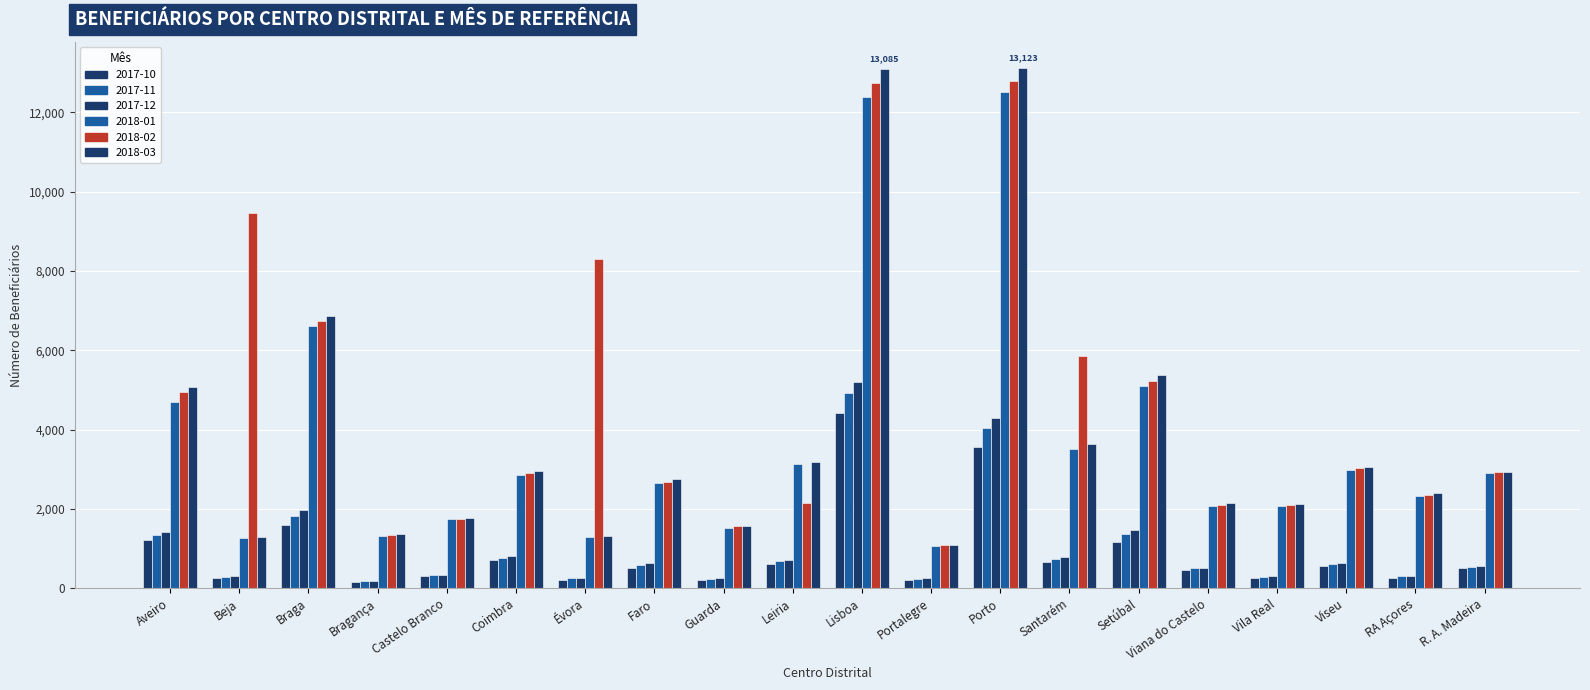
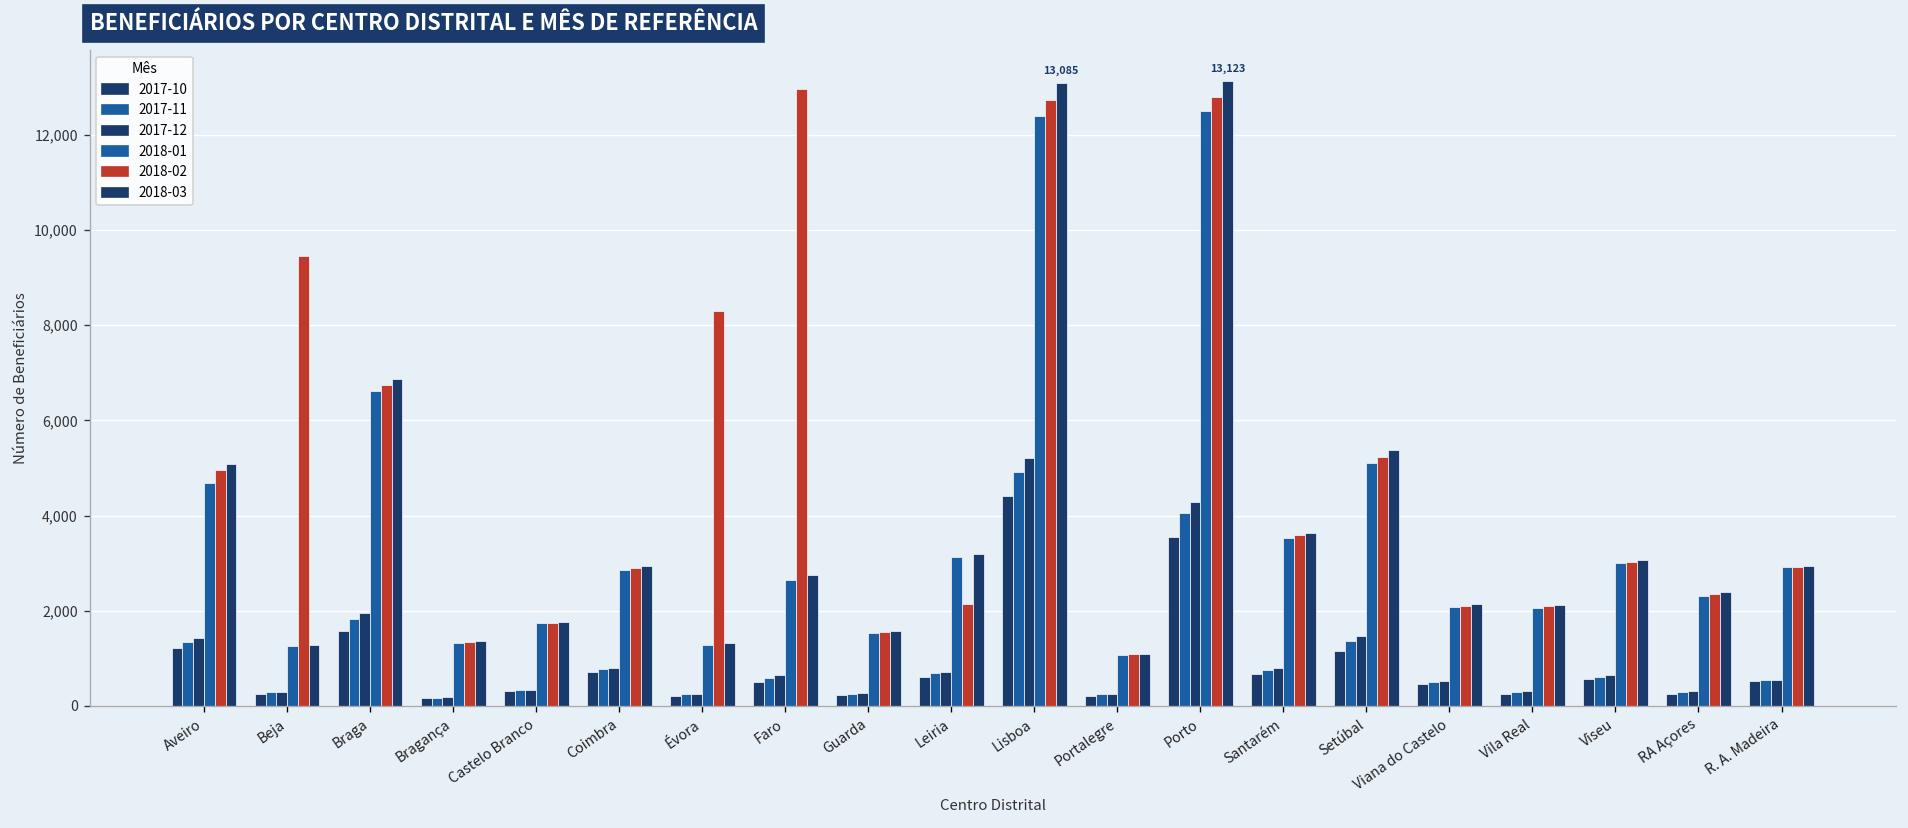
2018-02, Faro: 2,700 -> 13,000
2018-02, Santarém: 5,900 -> 3,600
